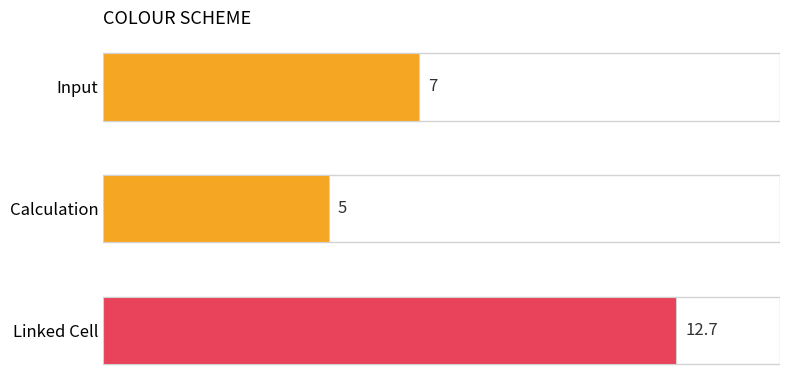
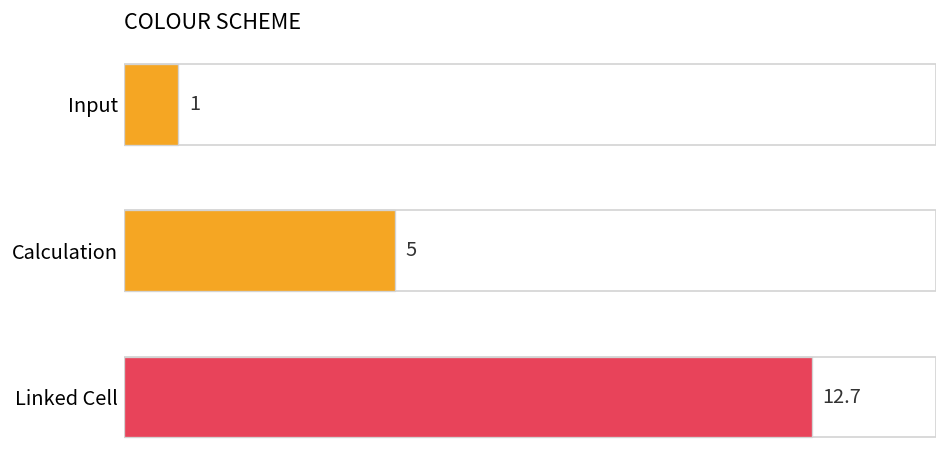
Input: 7 -> 1
